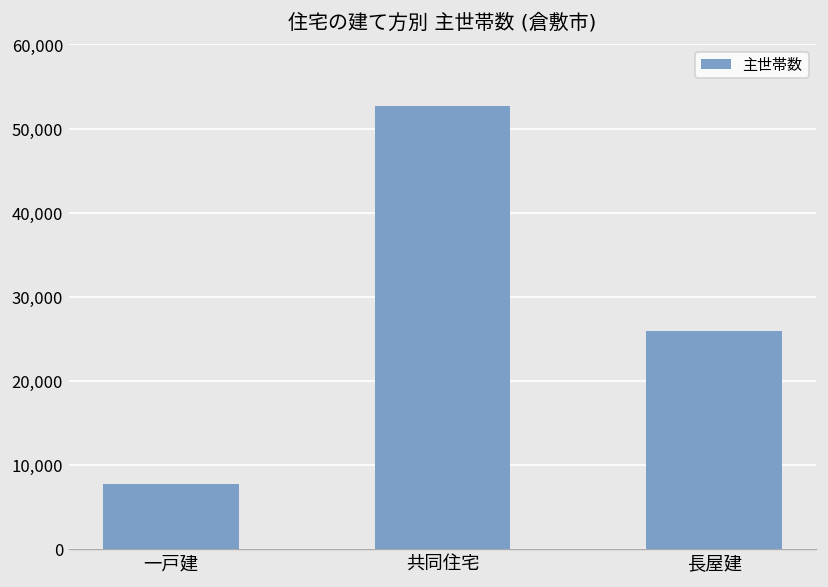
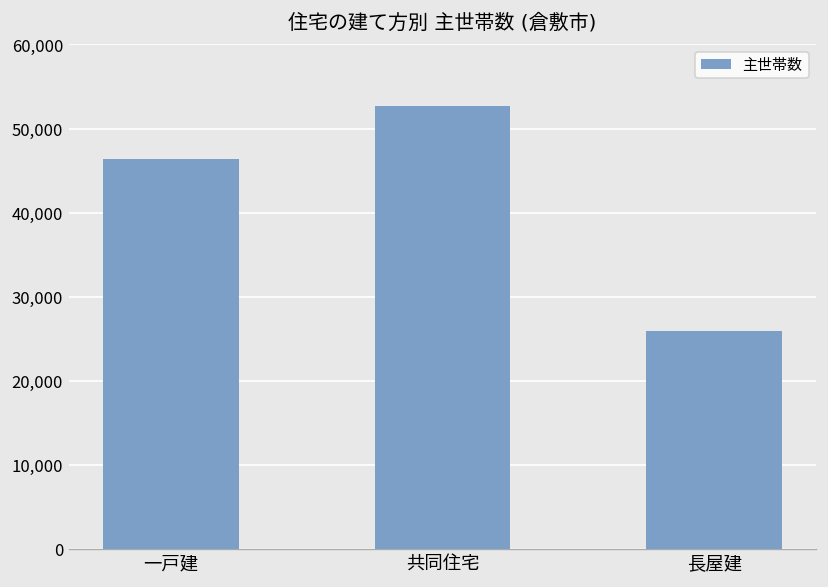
一戸建: 8,000 -> 46,000
